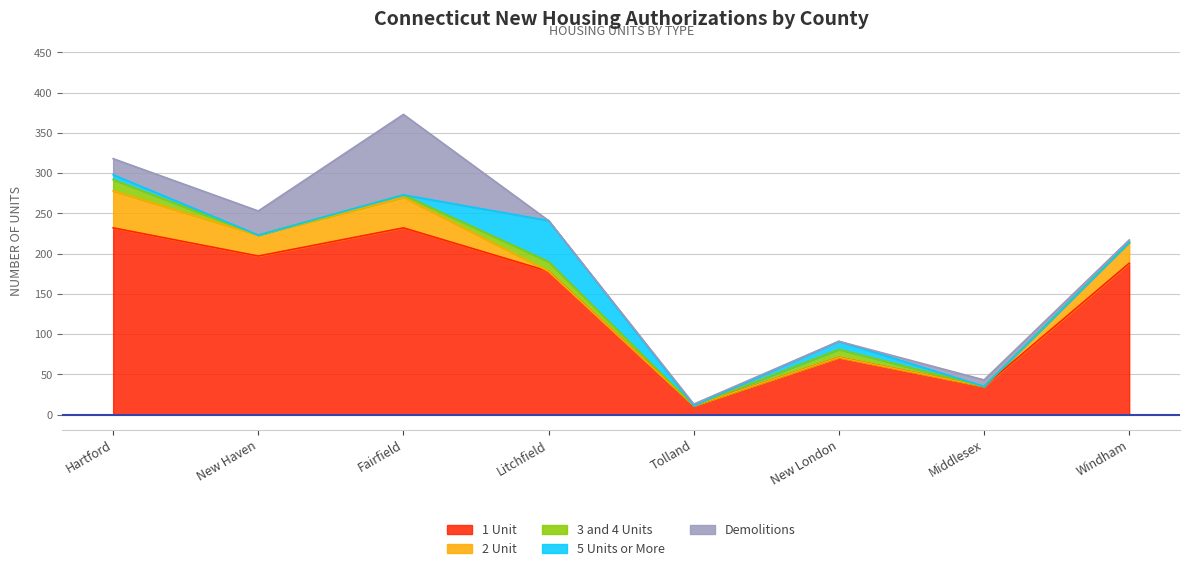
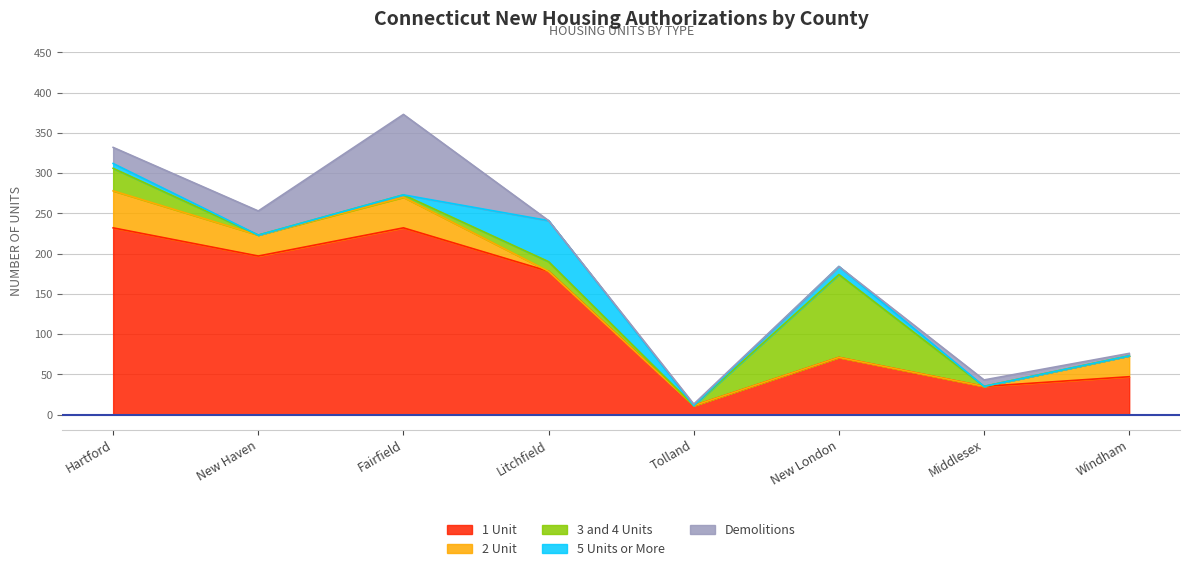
3 and 4 Units, Hartford: 10 -> 30
3 and 4 Units, New London: 10 -> 100
1 Unit, Windham: 190 -> 50
